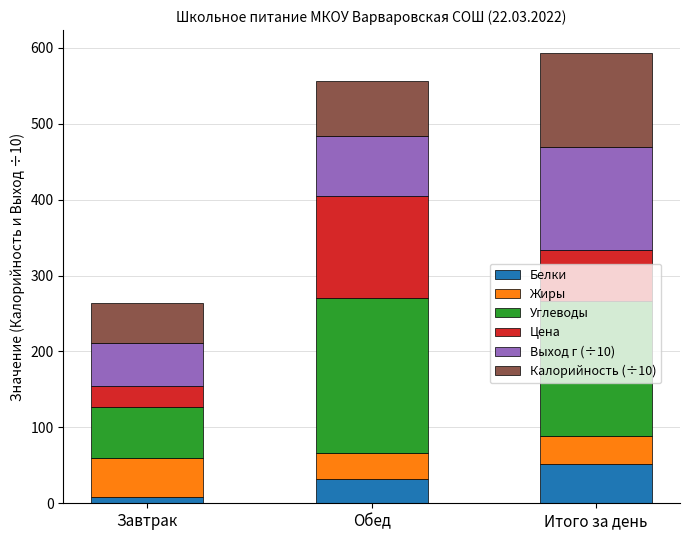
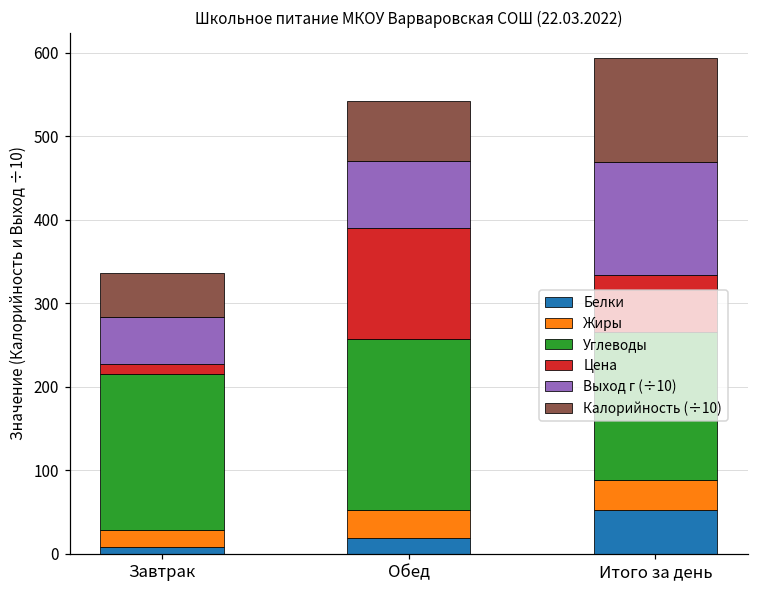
Жиры, Завтрак: 50 -> 20
Углеводы, Завтрак: 70 -> 190
Цена, Завтрак: 30 -> 10
Белки, Обед: 30 -> 20
